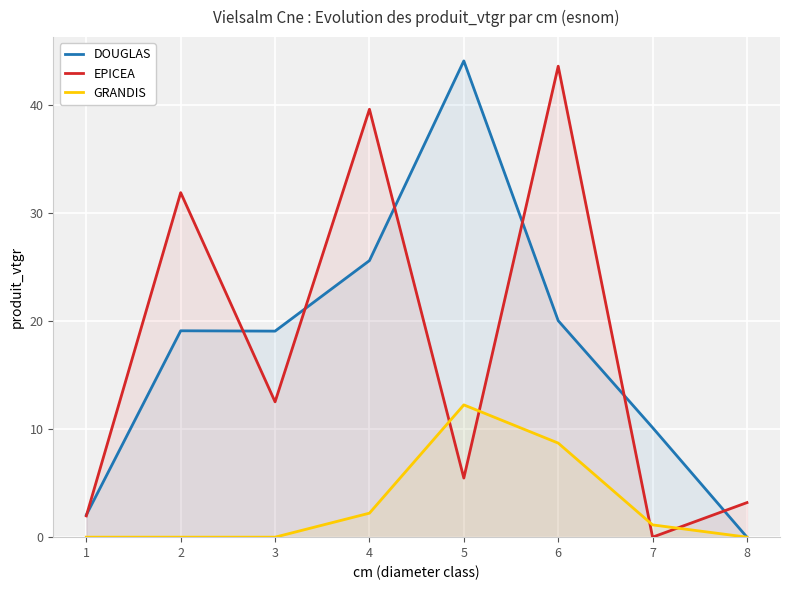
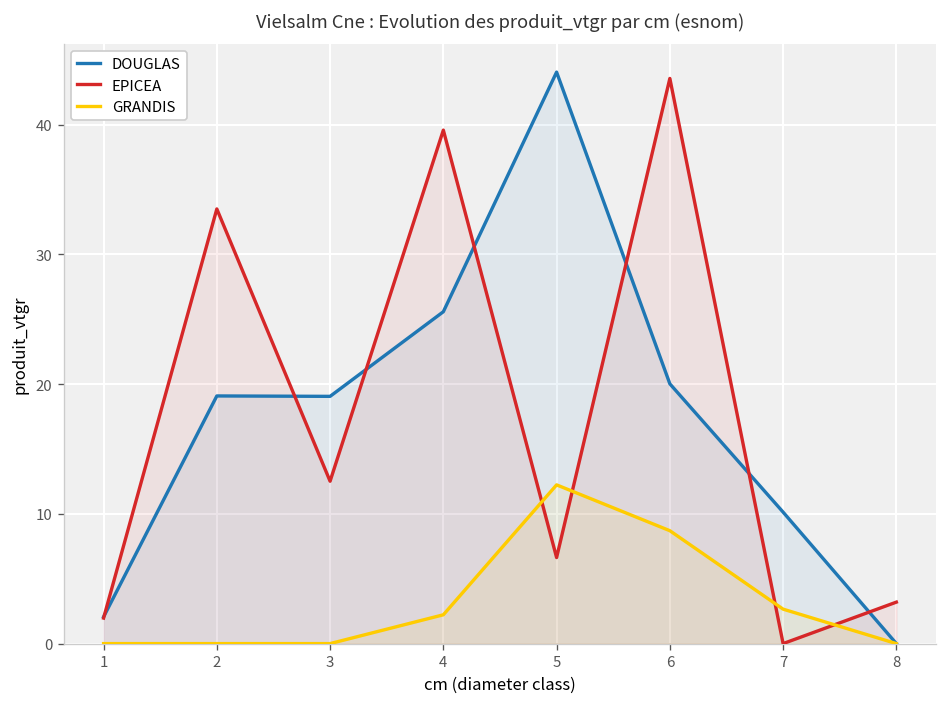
EPICEA, 2: 31.9 -> 33.5
EPICEA, 5: 5.5 -> 6.6
GRANDIS, 7: 1.1 -> 2.7
